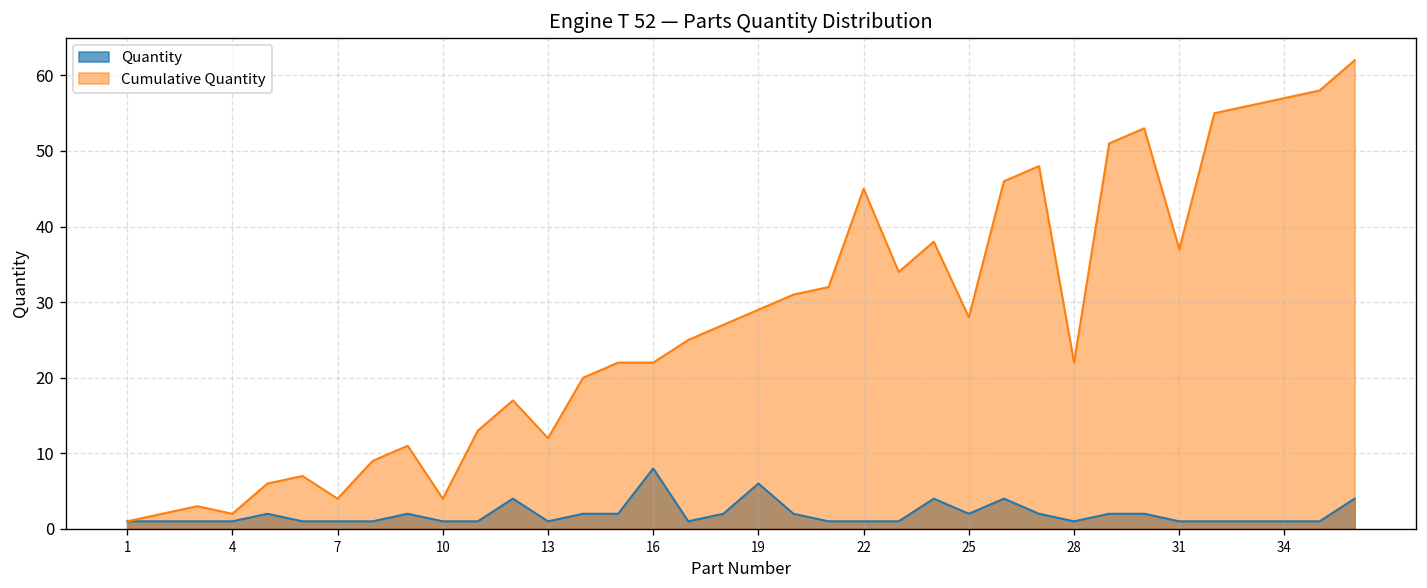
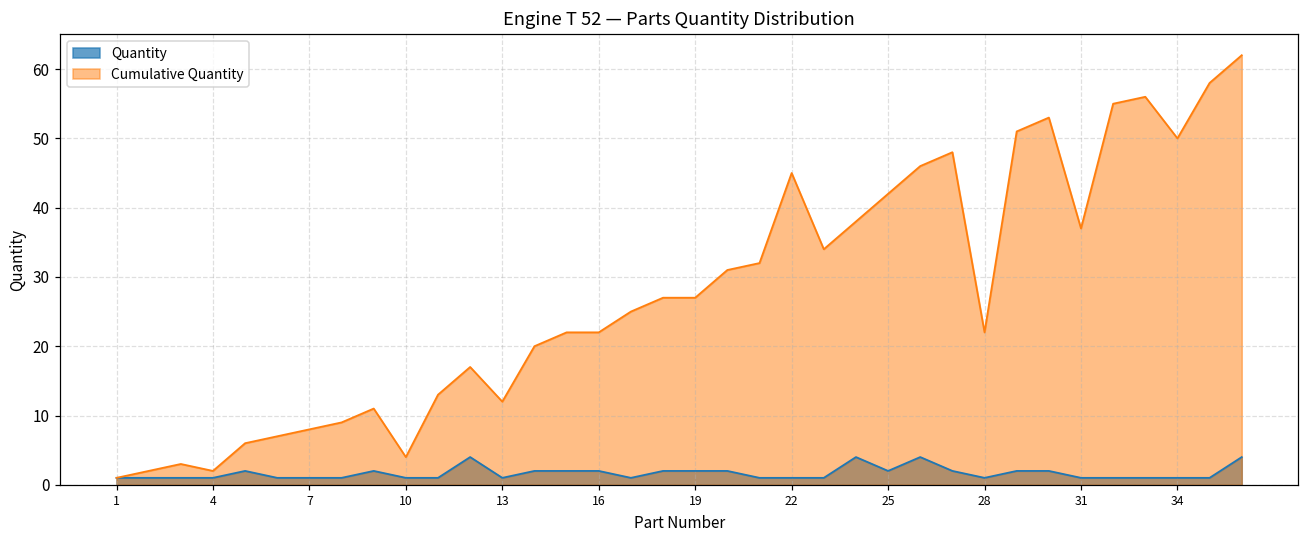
Cumulative Quantity, 7: 4 -> 8
Quantity, 16: 8 -> 2
Quantity, 19: 6 -> 2
Cumulative Quantity, 19: 29 -> 27
Cumulative Quantity, 25: 28 -> 42
Cumulative Quantity, 34: 57 -> 50
